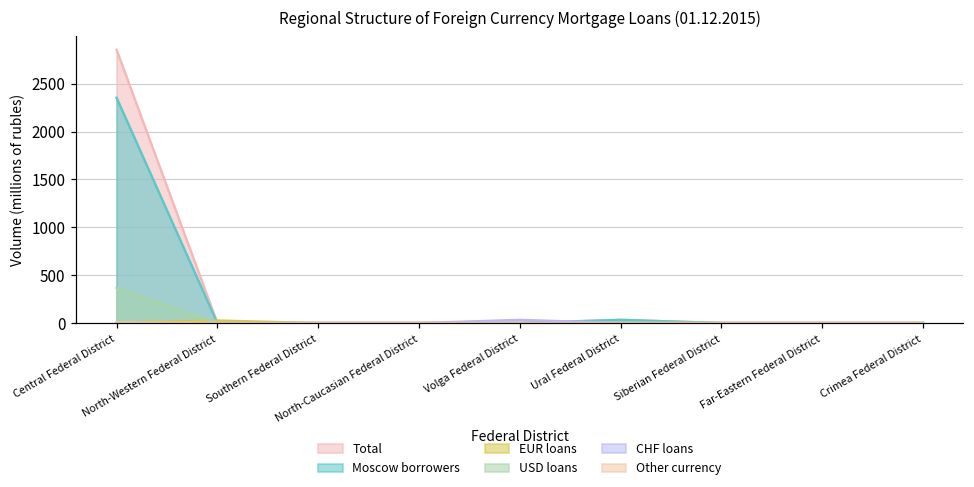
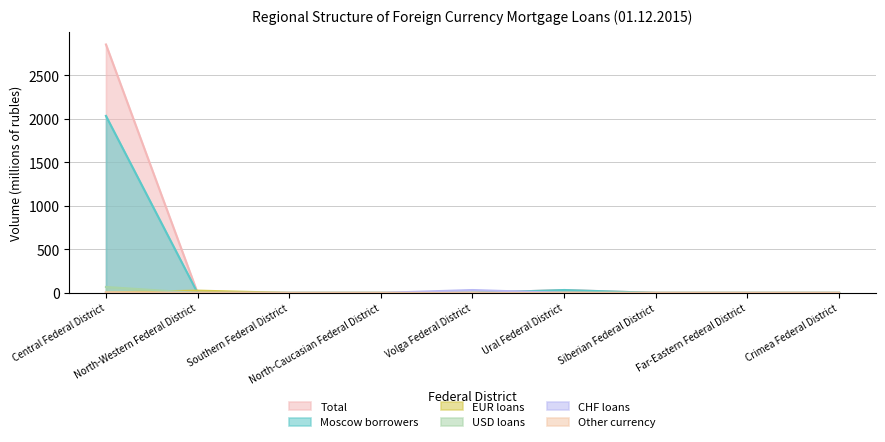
Moscow borrowers, Central Federal District: 2400 -> 2000
USD loans, Central Federal District: 400 -> 100
